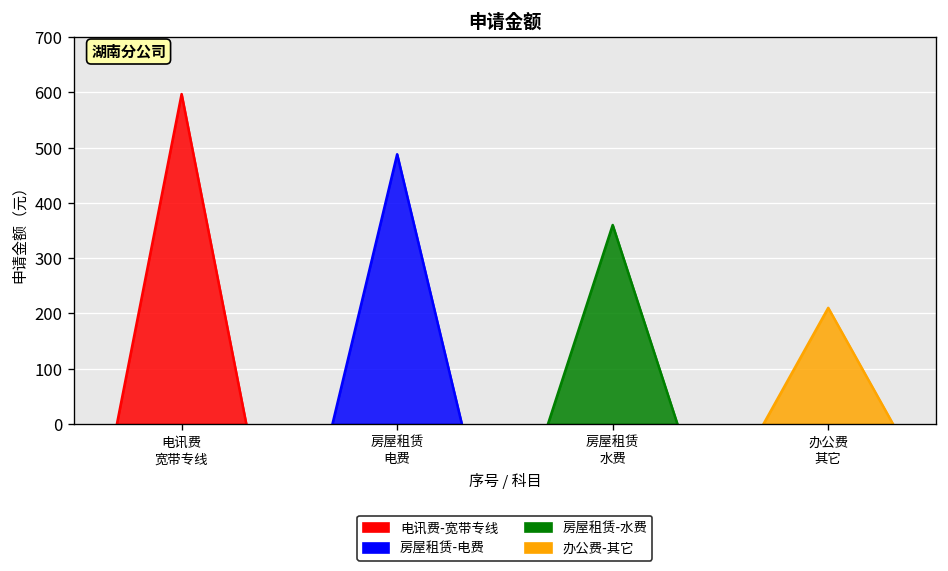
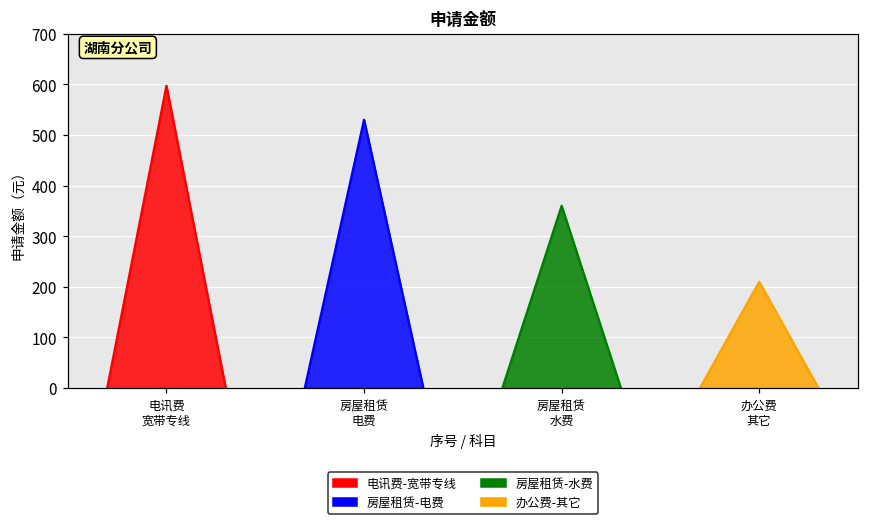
房屋租赁-电费, 房屋租赁 电费: 490 -> 530
